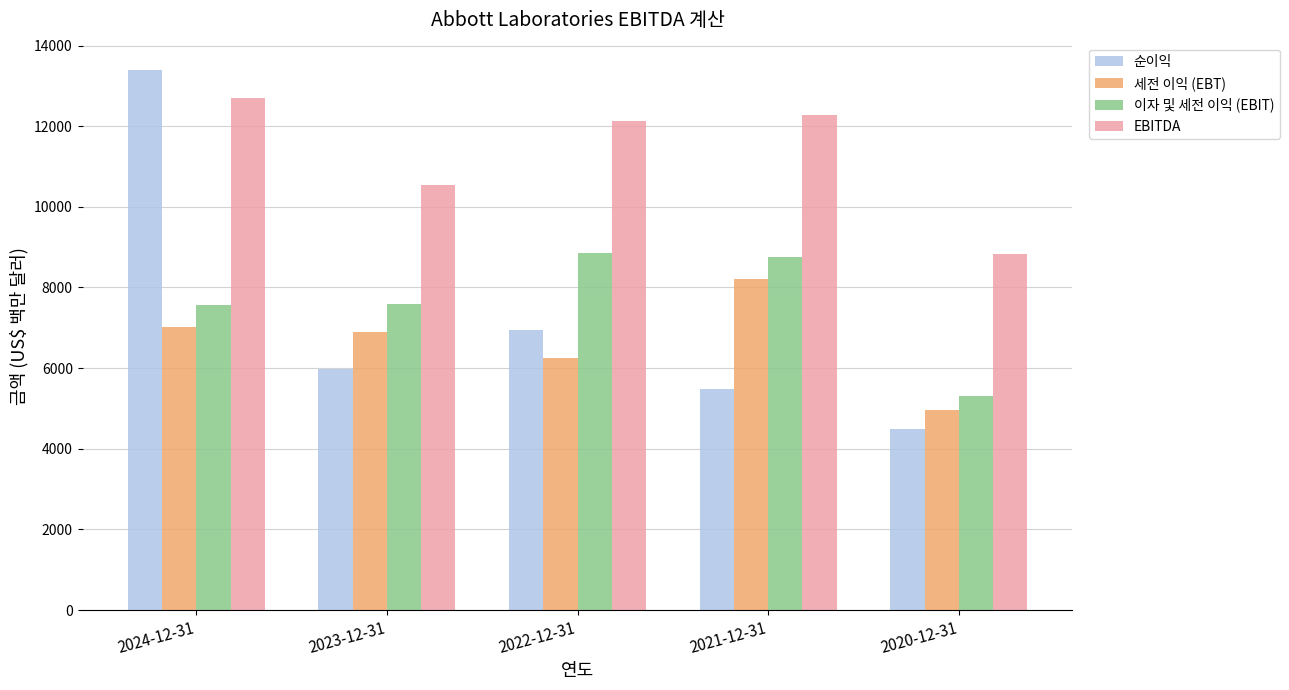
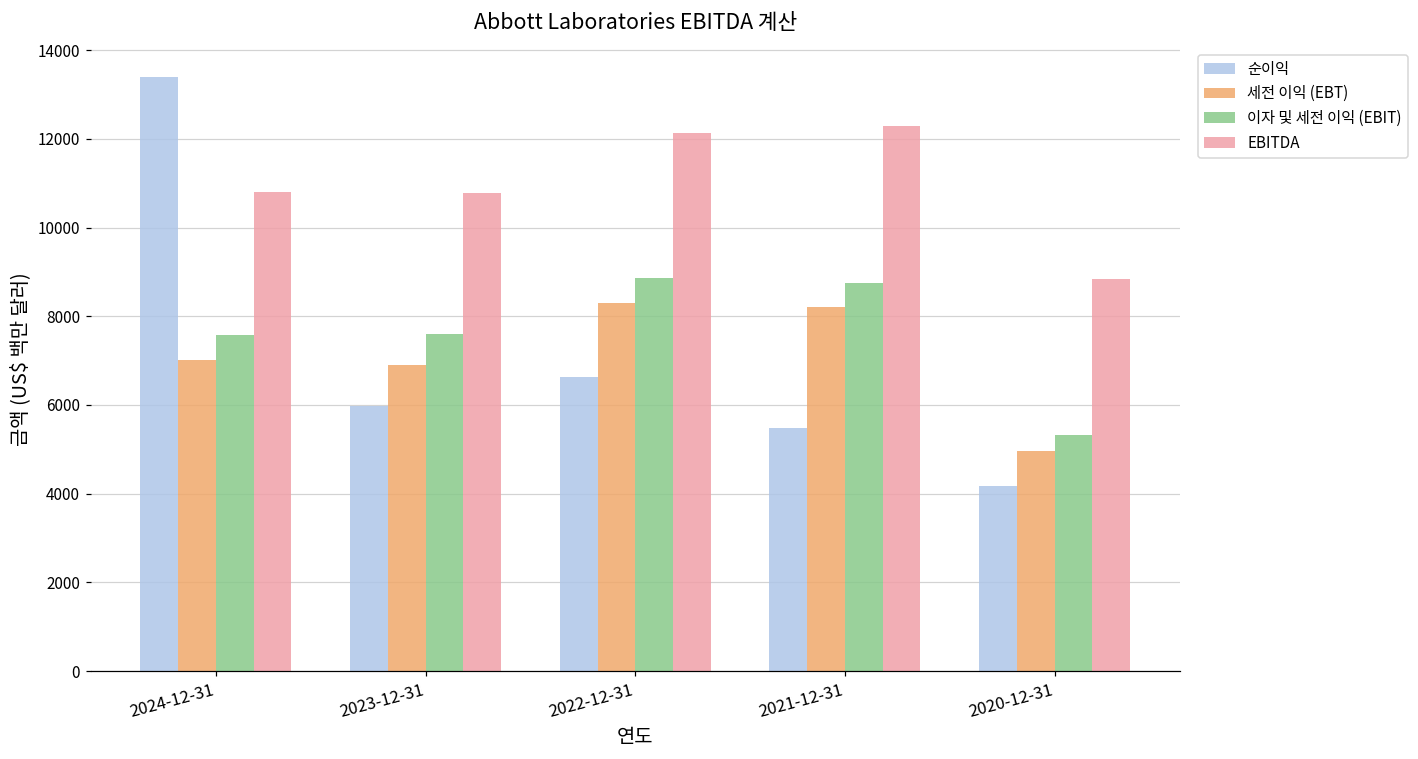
EBITDA, 2024-12-31: 12700 -> 10800
EBITDA, 2023-12-31: 10500 -> 10800
순이익, 2022-12-31: 6900 -> 6600
세전 이익 (EBT), 2022-12-31: 6200 -> 8300
순이익, 2020-12-31: 4500 -> 4200
